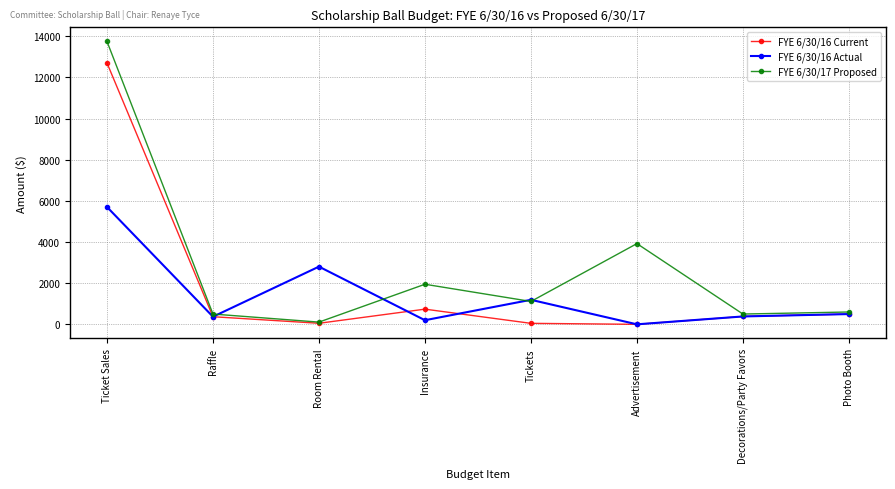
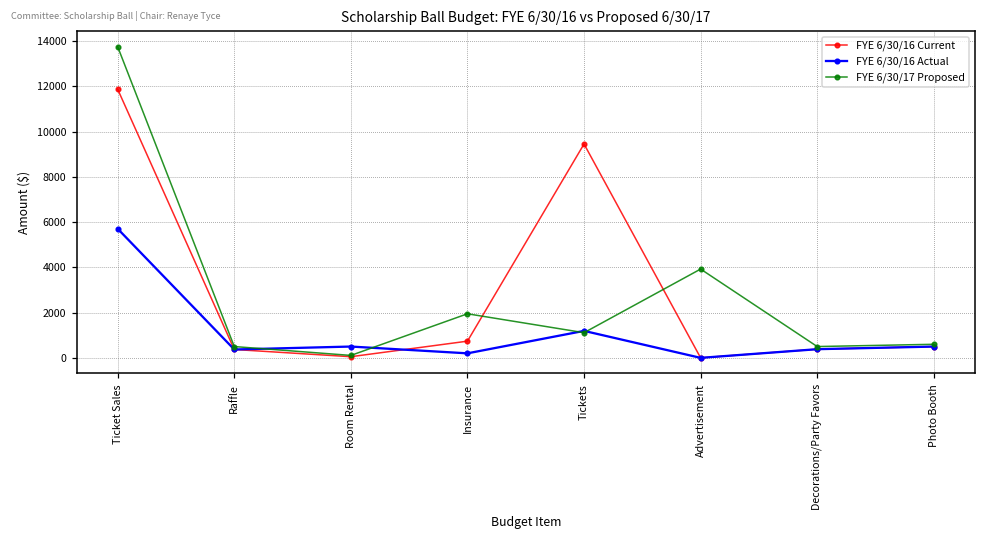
FYE 6/30/16 Current, Ticket Sales: 12700 -> 11900
FYE 6/30/16 Actual, Room Rental: 2800 -> 500
FYE 6/30/16 Current, Tickets: 0 -> 9500
